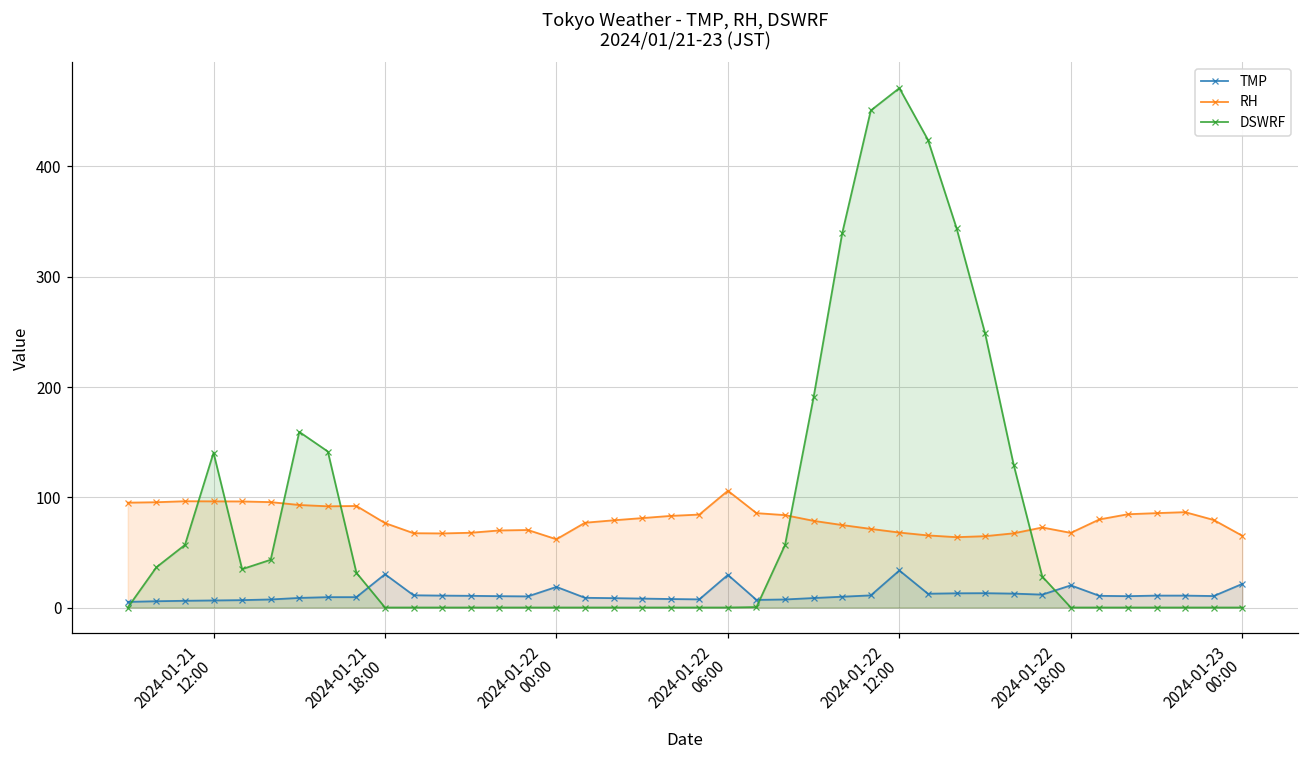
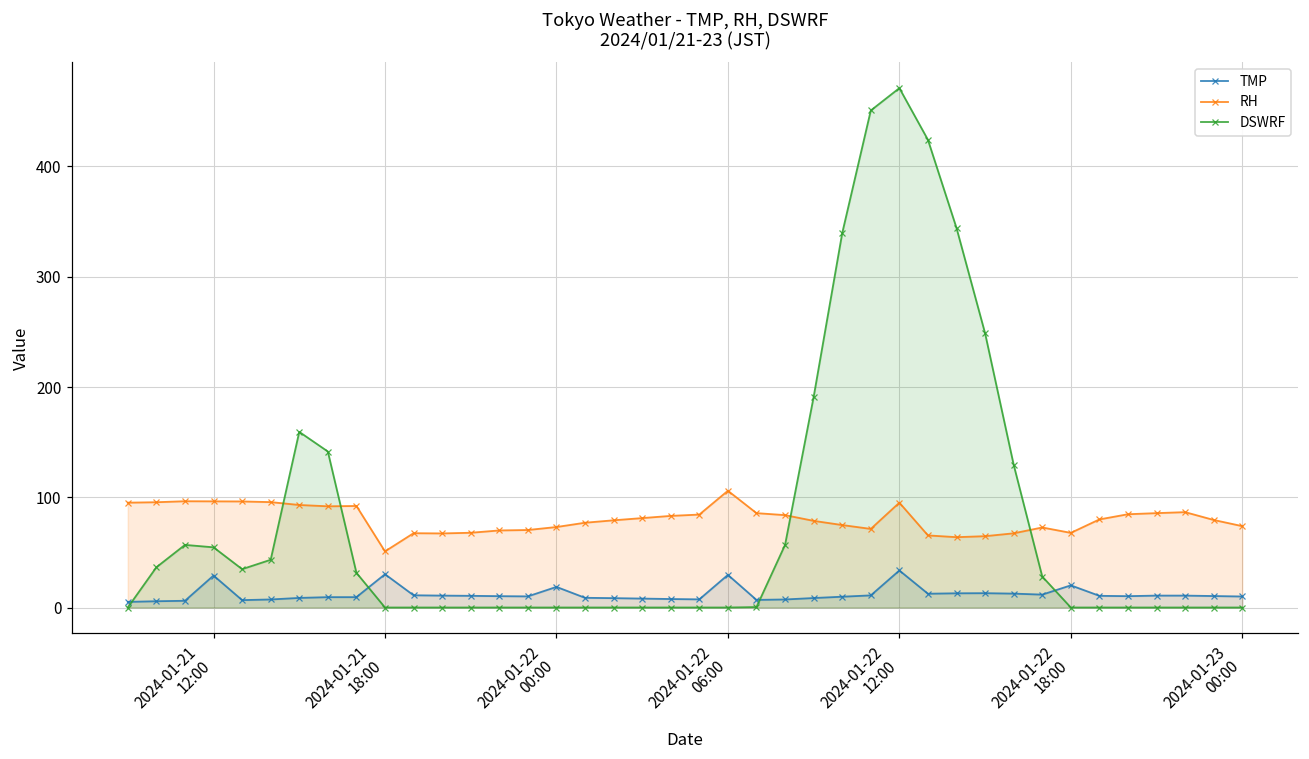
TMP, 2024-01-21 12:00: 6 -> 29
DSWRF, 2024-01-21 12:00: 140 -> 55
RH, 2024-01-21 18:00: 77 -> 51
RH, 2024-01-22 00:00: 62 -> 73
RH, 2024-01-22 12:00: 68 -> 95
TMP, 2024-01-23 00:00: 21 -> 10
RH, 2024-01-23 00:00: 65 -> 74
